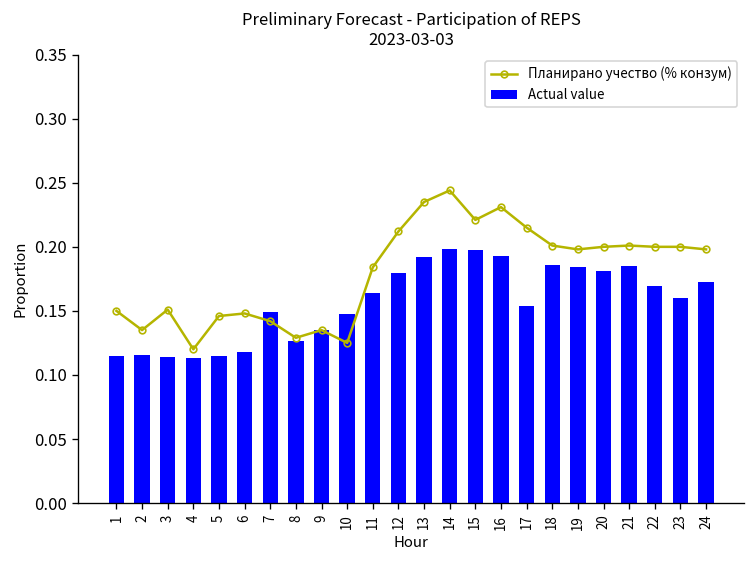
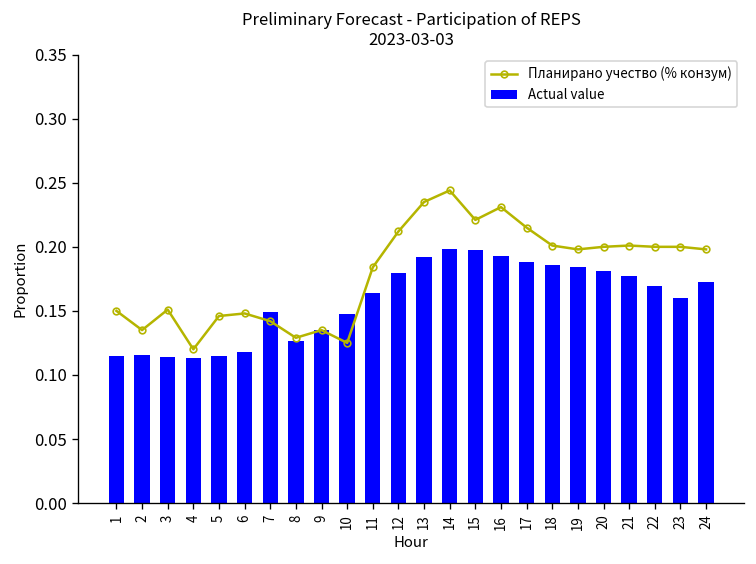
Actual value, 17: 0.154 -> 0.188
Actual value, 21: 0.185 -> 0.177
